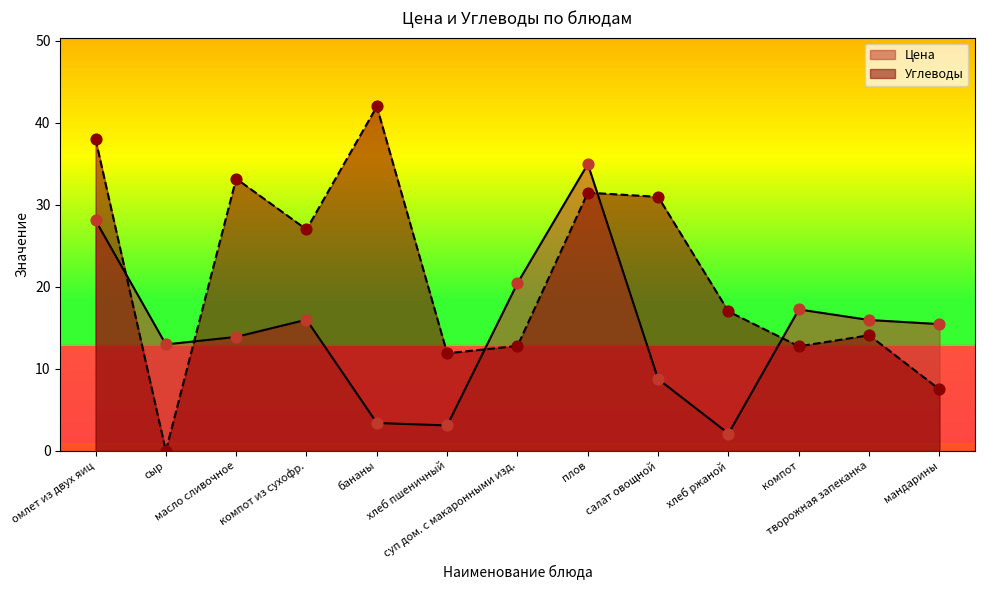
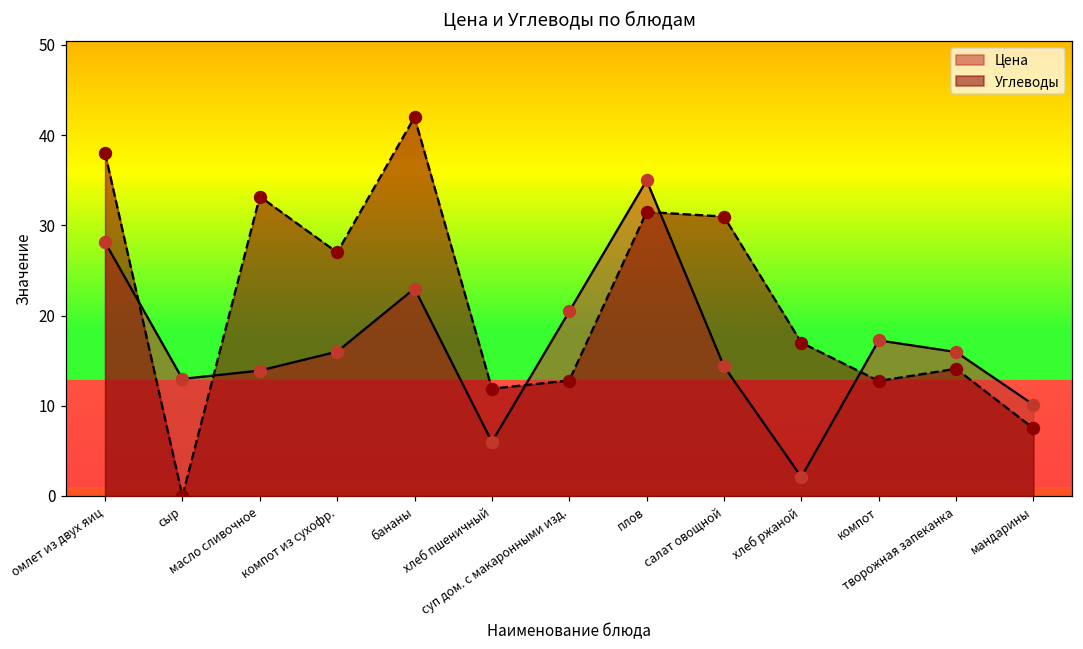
Цена, бананы: 3 -> 23
Цена, хлеб пшеничный: 3 -> 6
Цена, салат овощной: 9 -> 14
Цена, мандарины: 15 -> 10
